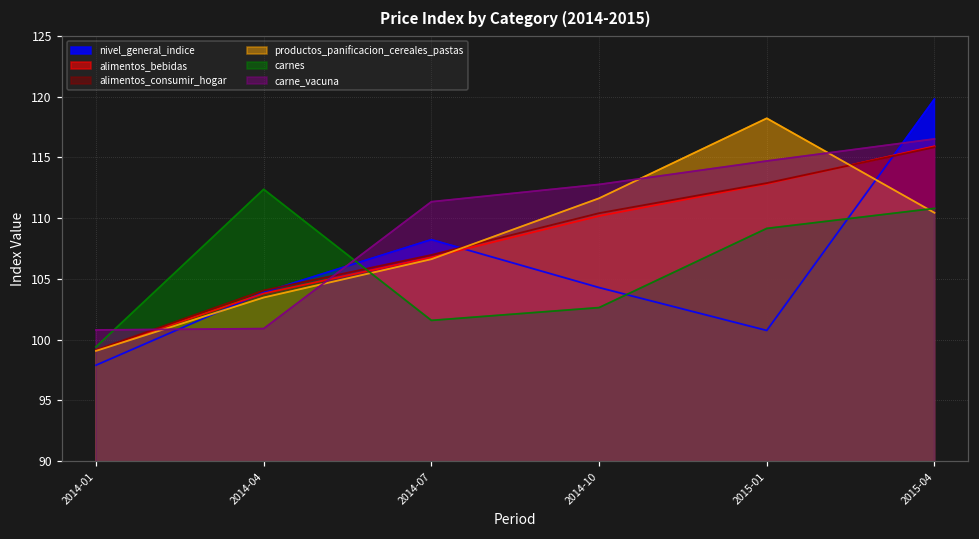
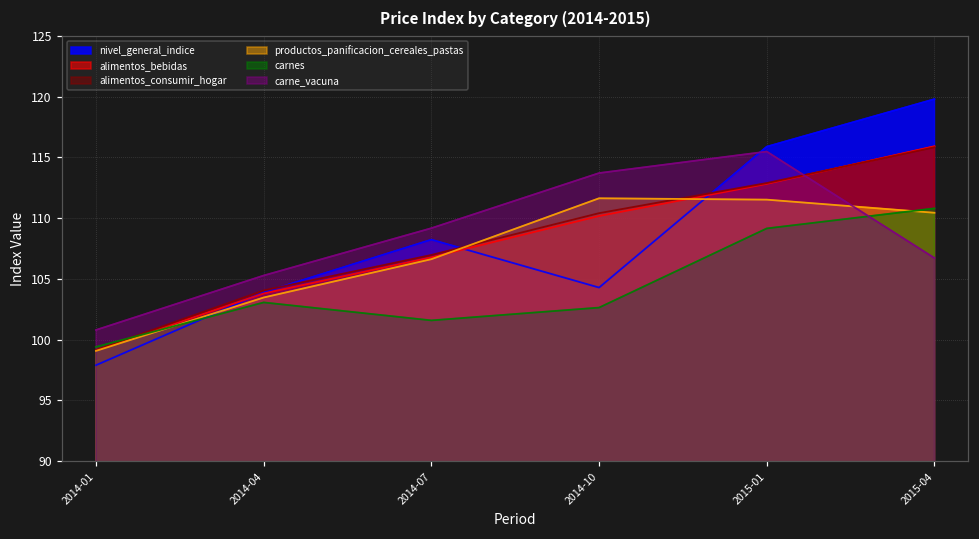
carnes, 2014-04: 112.4 -> 103.1
carne_vacuna, 2014-04: 100.9 -> 105.3
carne_vacuna, 2014-07: 111.3 -> 109.2
carne_vacuna, 2014-10: 112.8 -> 113.7
nivel_general_indice, 2015-01: 100.7 -> 115.9
productos_panificacion_cereales_pastas, 2015-01: 118.2 -> 111.5
carne_vacuna, 2015-01: 114.7 -> 115.5
carne_vacuna, 2015-04: 116.5 -> 106.7
